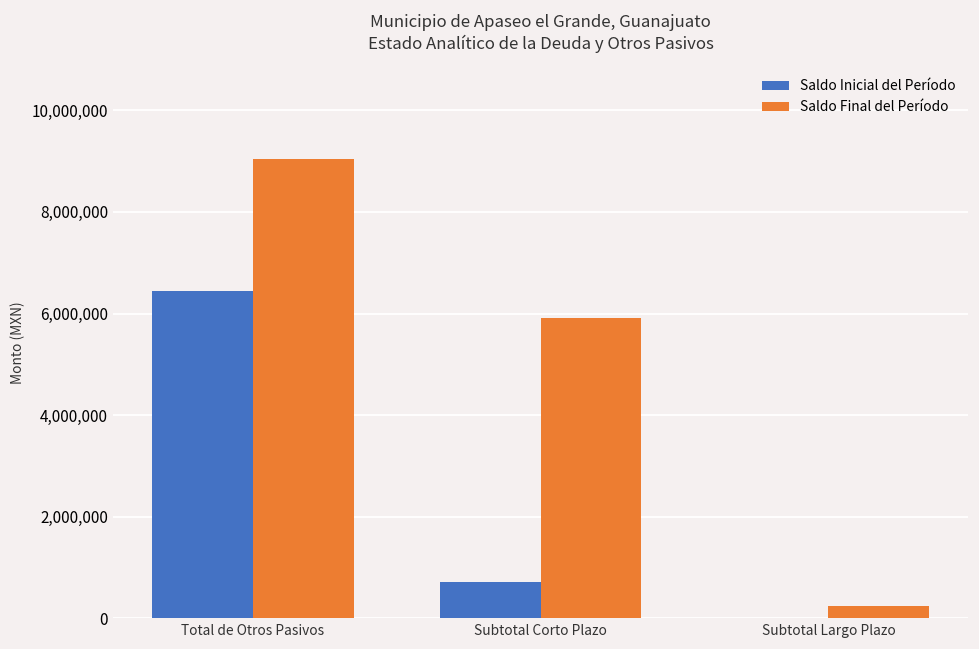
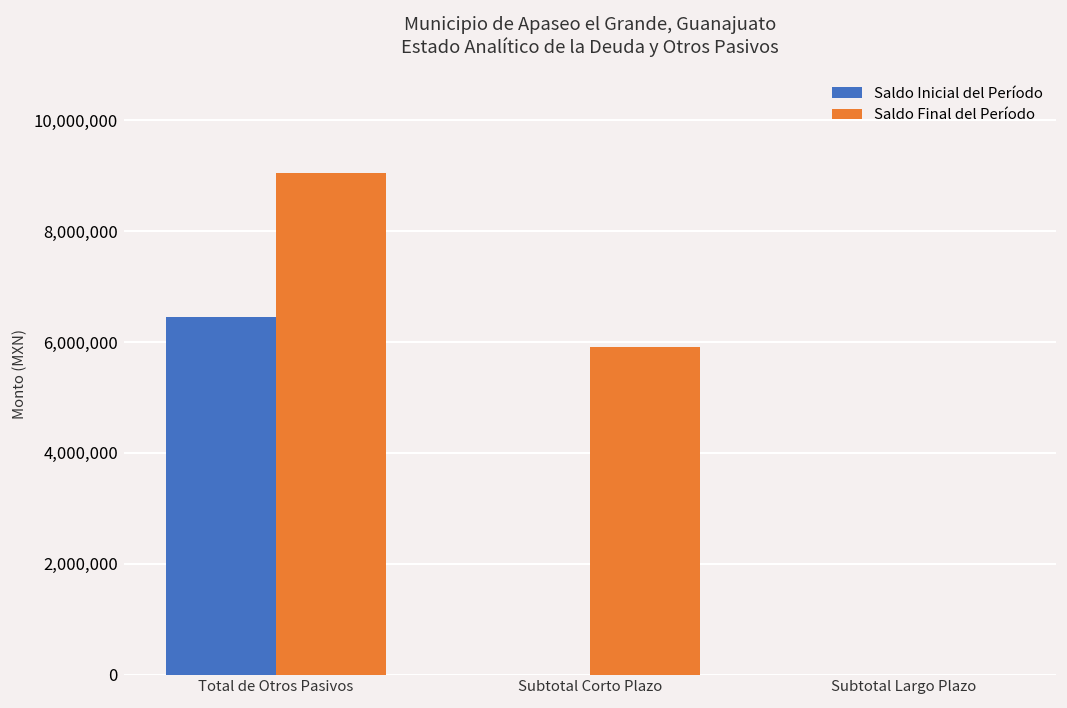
Saldo Inicial del Período, Subtotal Corto Plazo: 700,000 -> 0
Saldo Final del Período, Subtotal Largo Plazo: 200,000 -> 0
